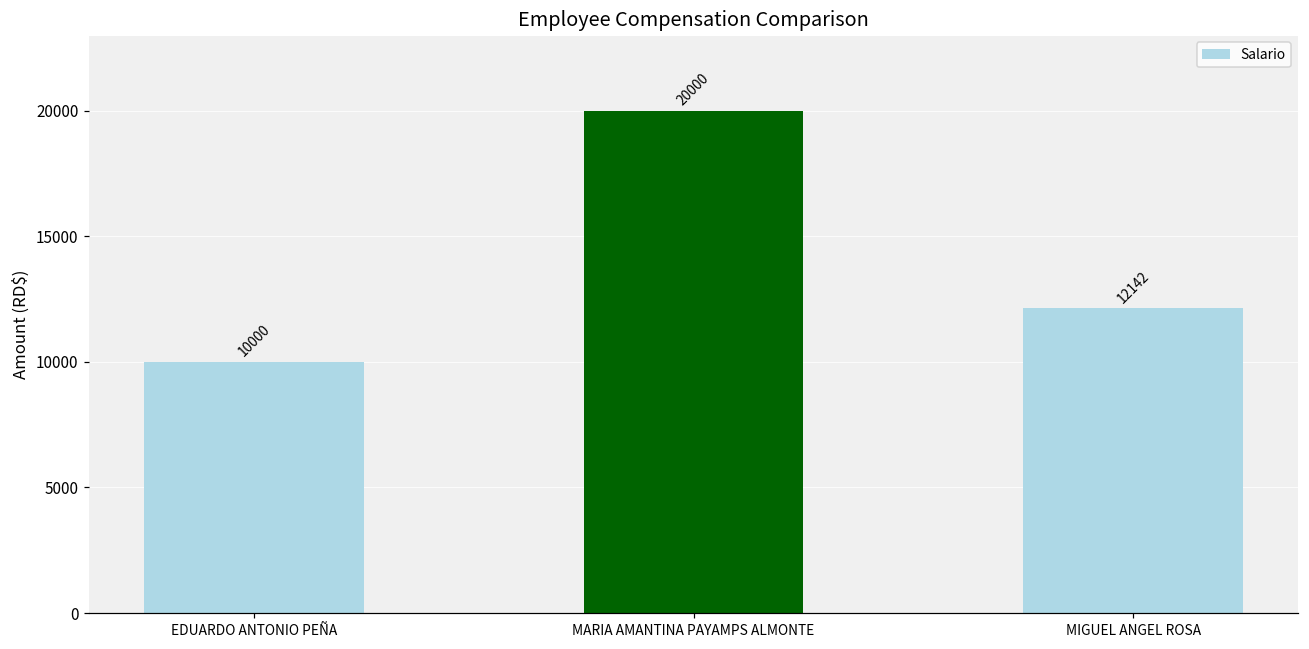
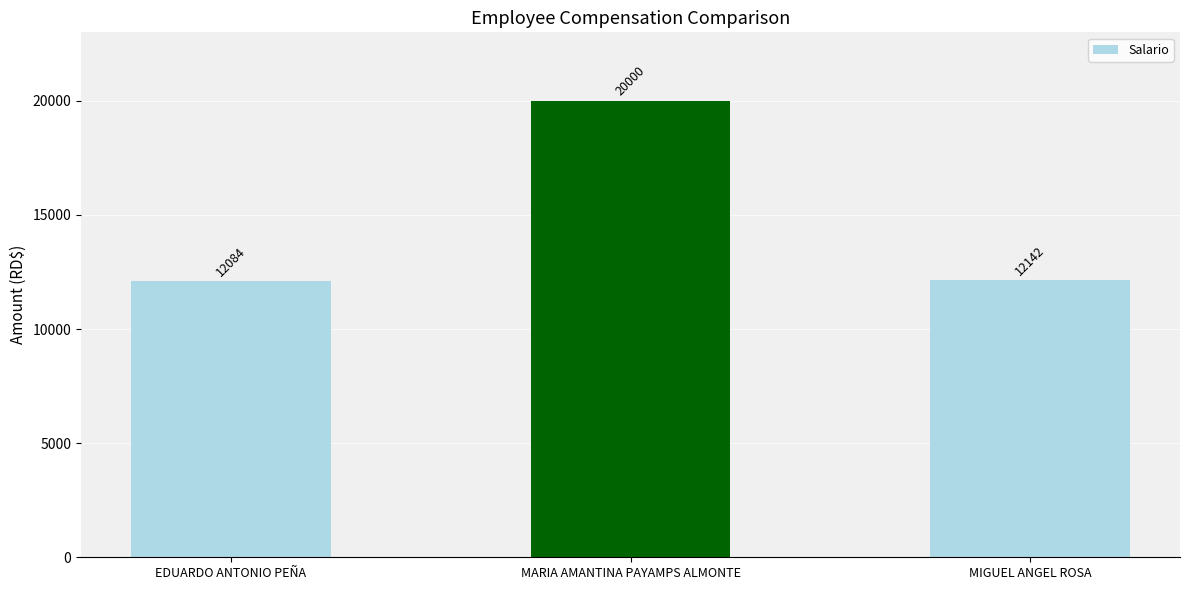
EDUARDO ANTONIO PEÑA: 10000 -> 12084
